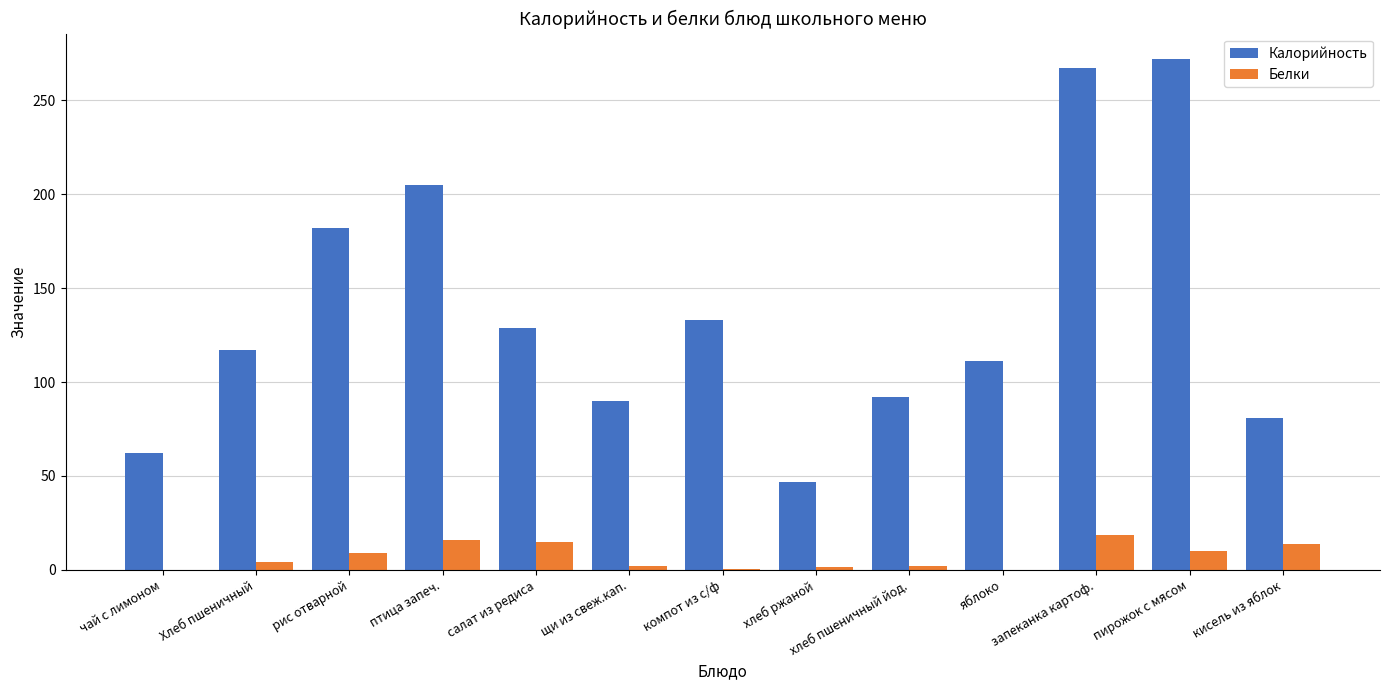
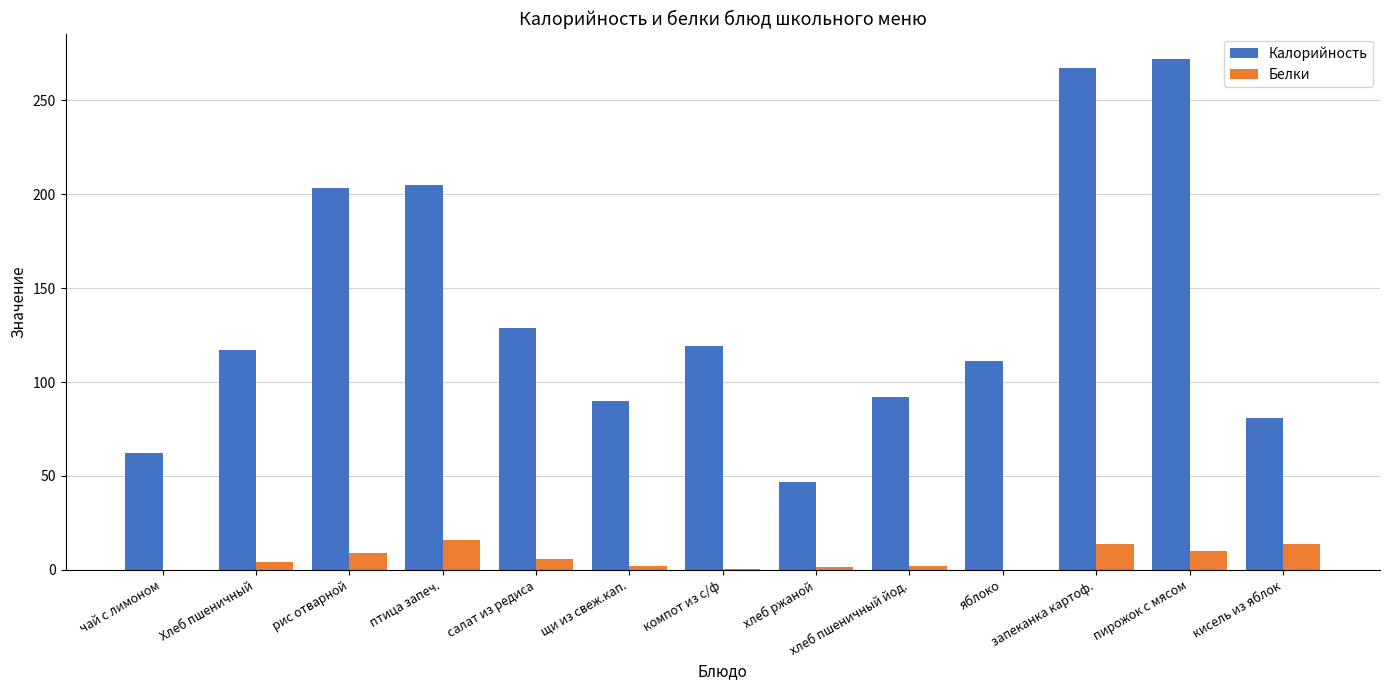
Калорийность, рис отварной: 182 -> 204
Белки, салат из редиса: 15 -> 6
Калорийность, компот из с/ф: 133 -> 119
Белки, запеканка картоф.: 19 -> 14
